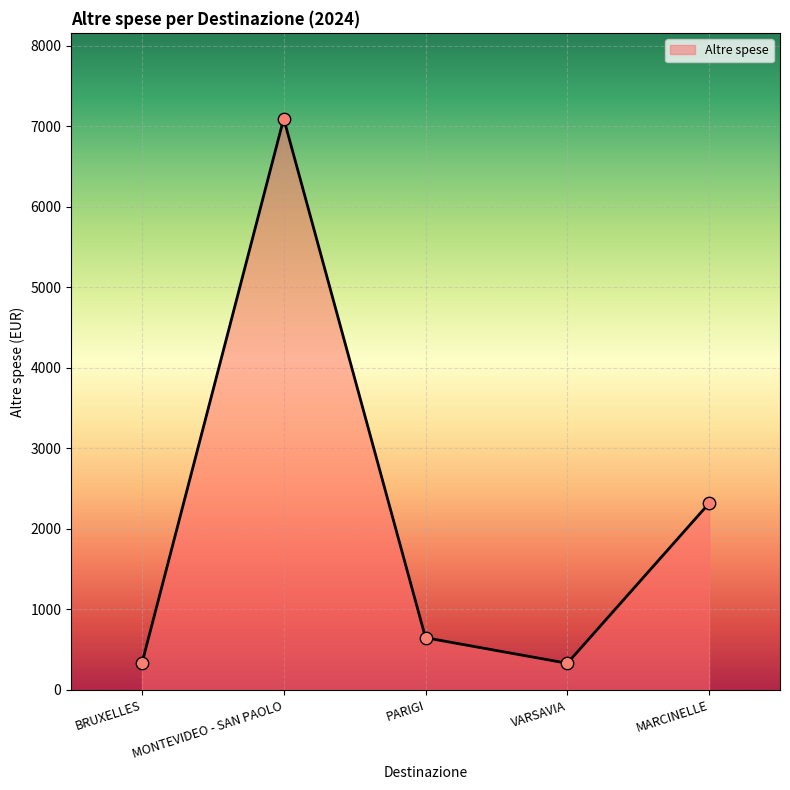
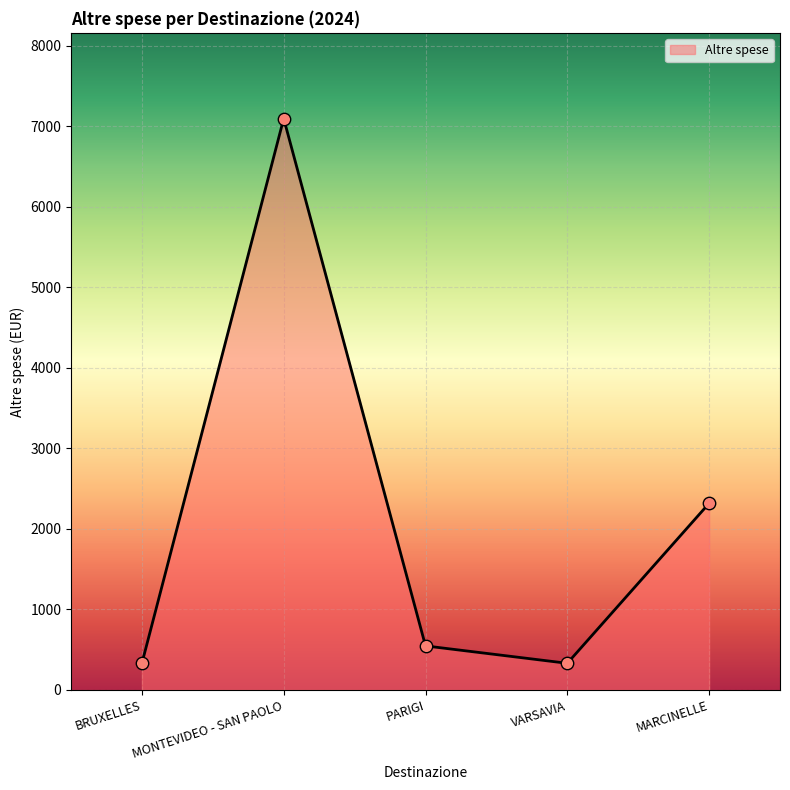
PARIGI: 600 -> 500
